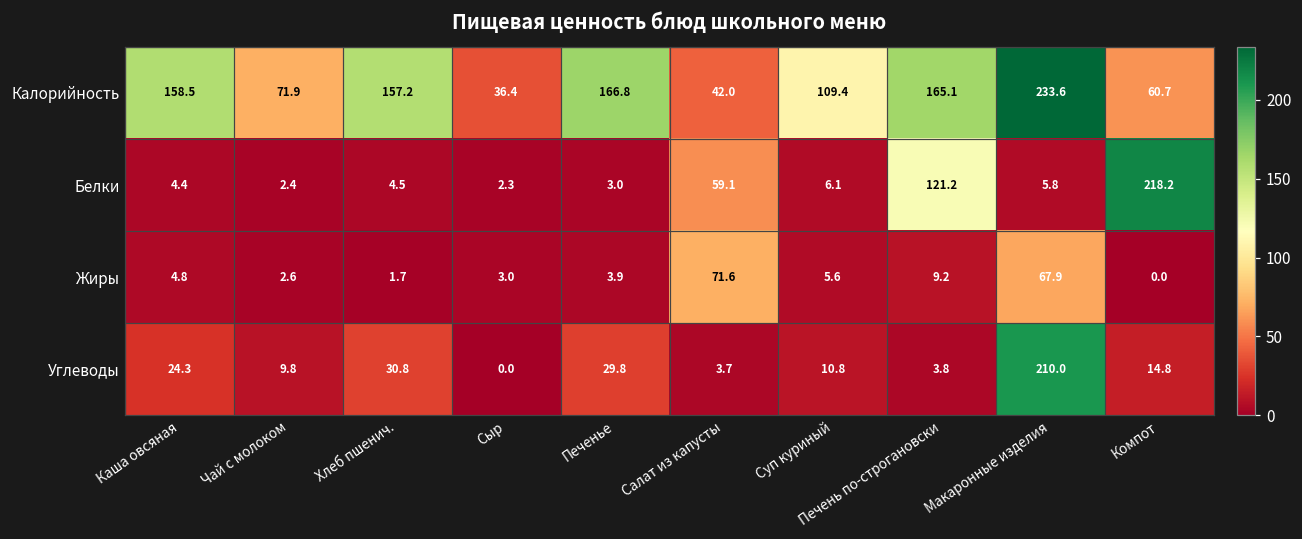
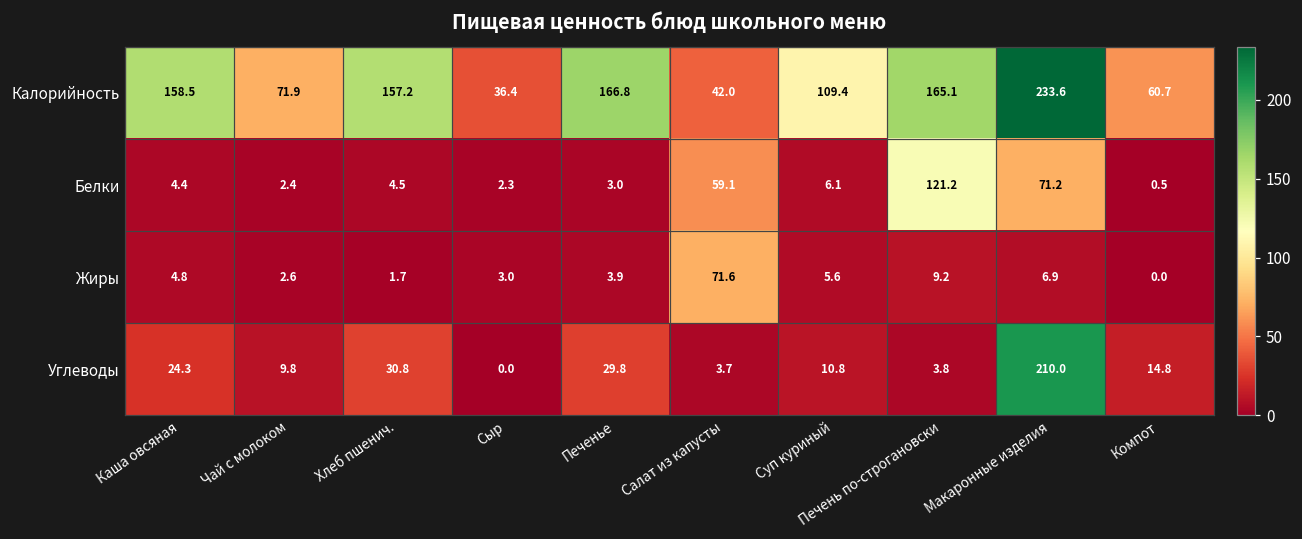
Белки, Макаронные изделия: 5.8 -> 71.2
Белки, Компот: 218.2 -> 0.5
Жиры, Макаронные изделия: 67.9 -> 6.9
